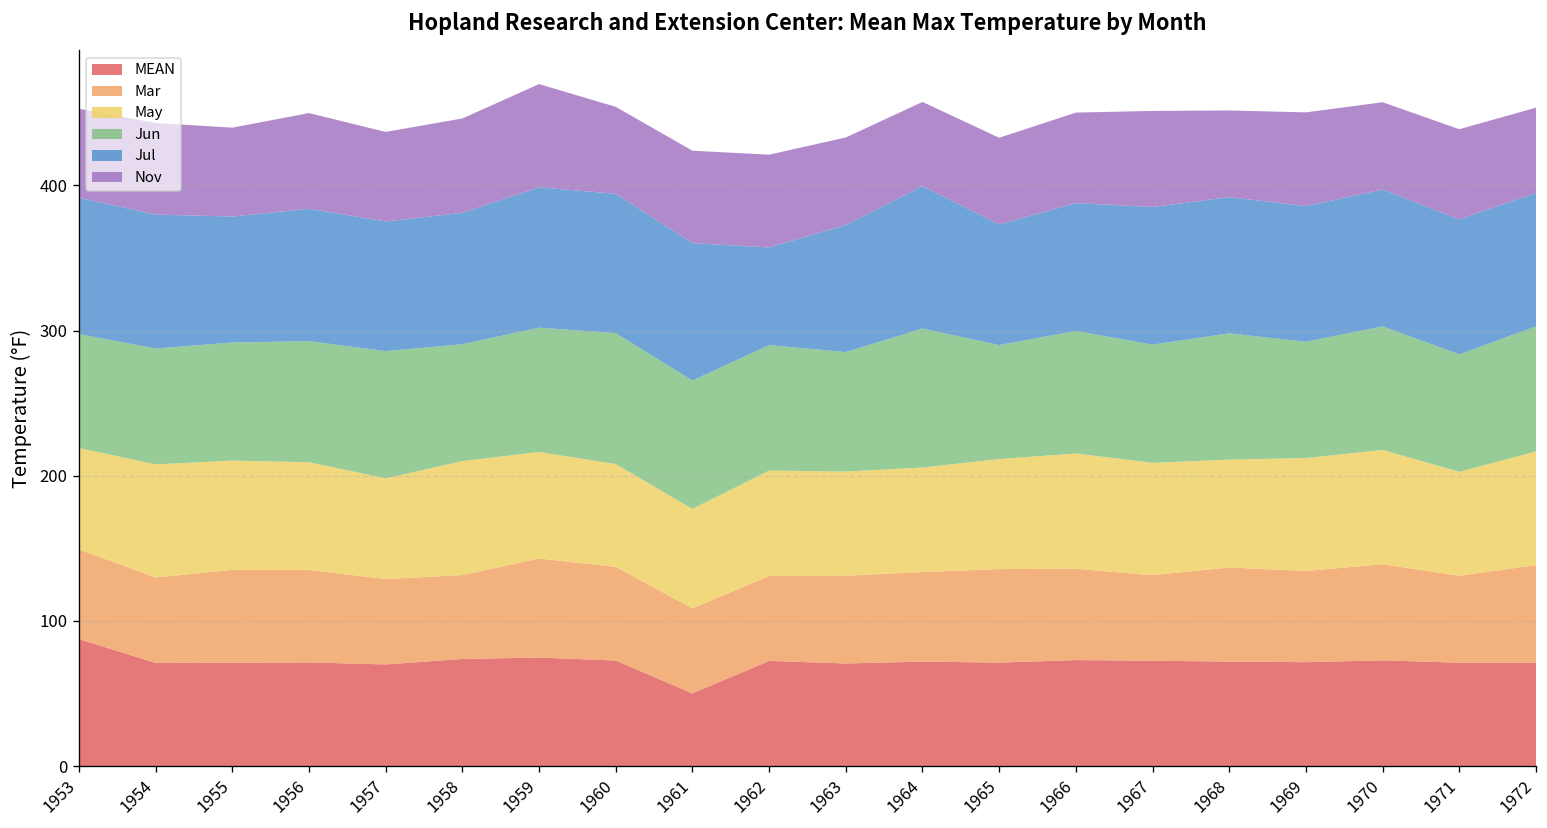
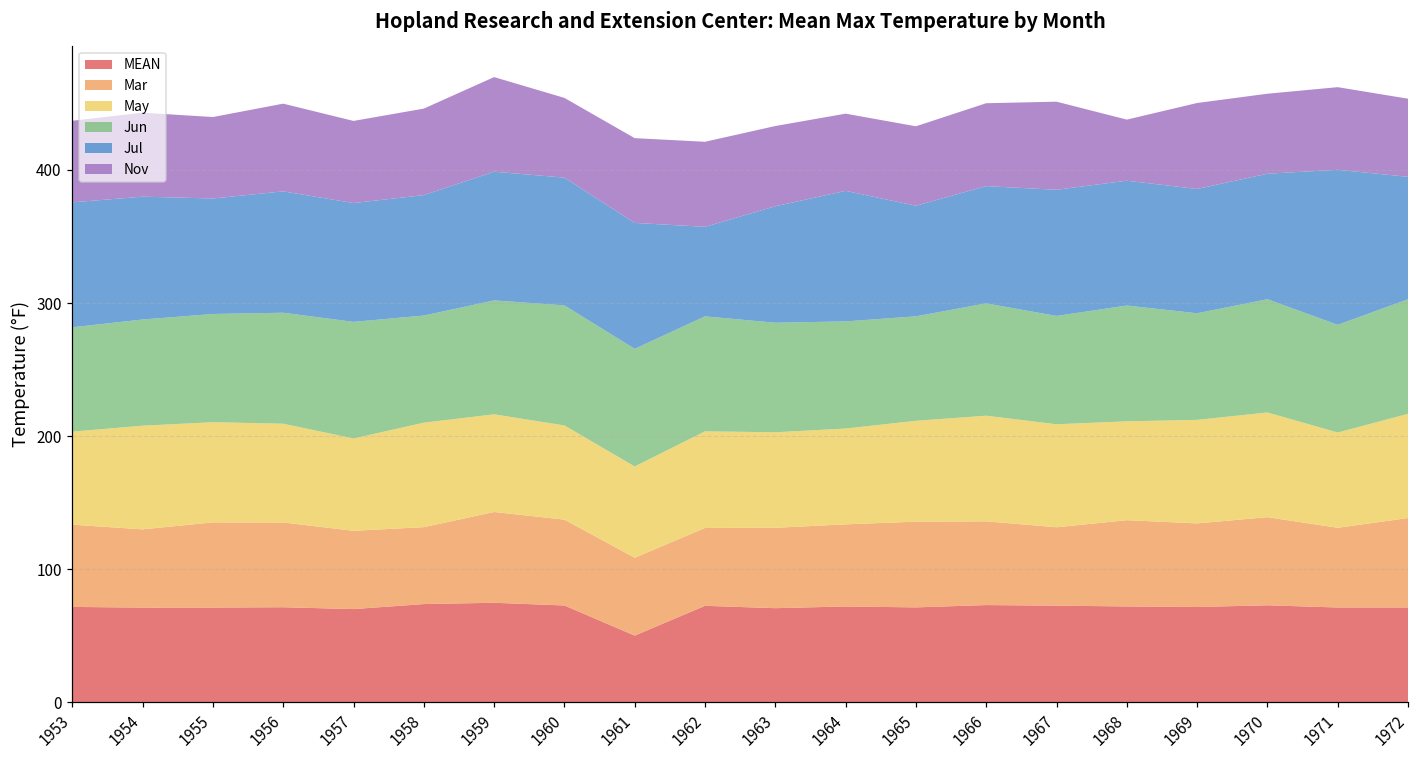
MEAN, 1953: 88 -> 72
Jun, 1964: 96 -> 81
Nov, 1968: 60 -> 46
Jul, 1971: 93 -> 117
